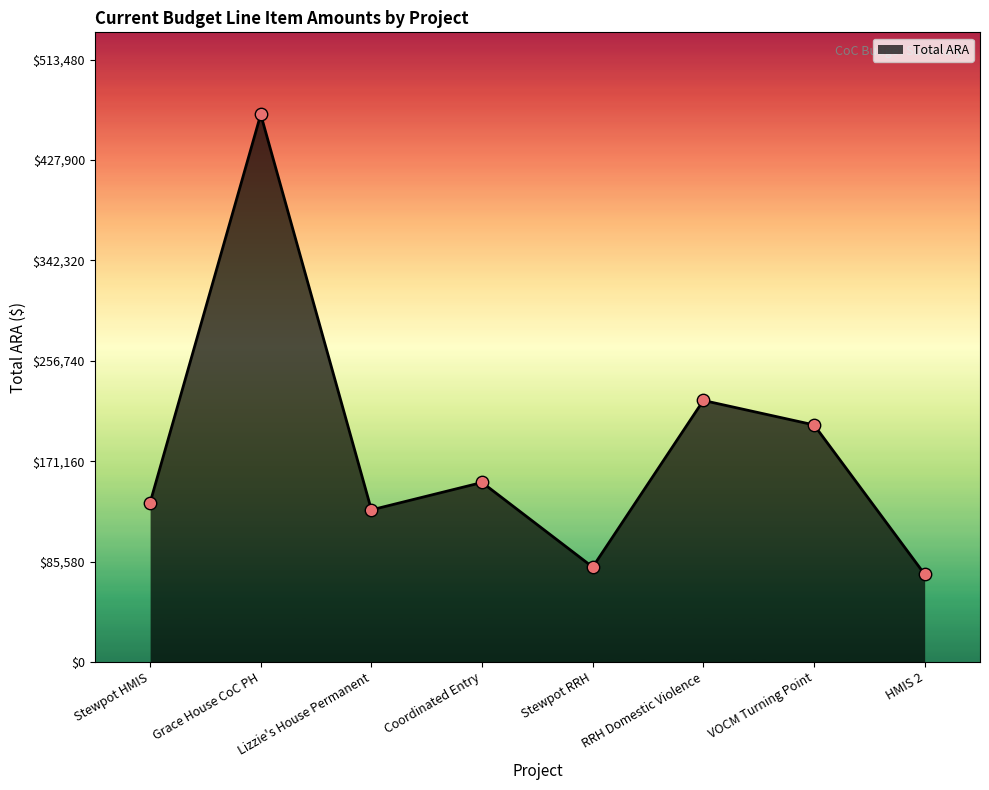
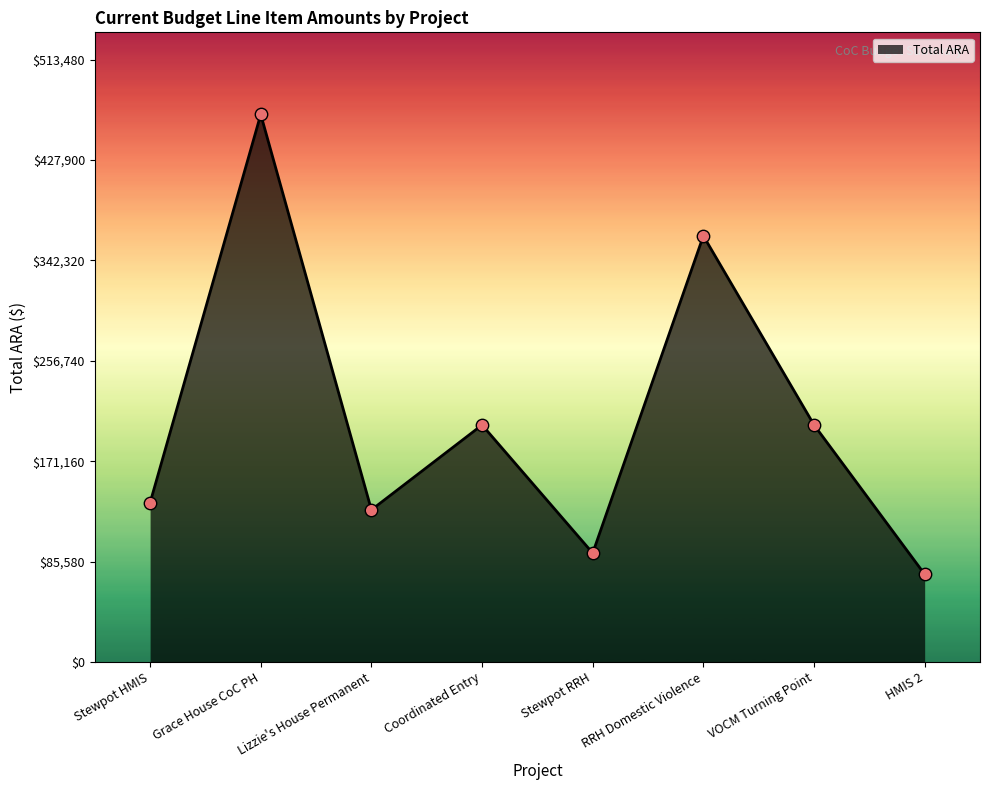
Coordinated Entry: $153,000 -> $202,000
Stewpot RRH: $81,000 -> $93,000
RRH Domestic Violence: $223,000 -> $363,000
